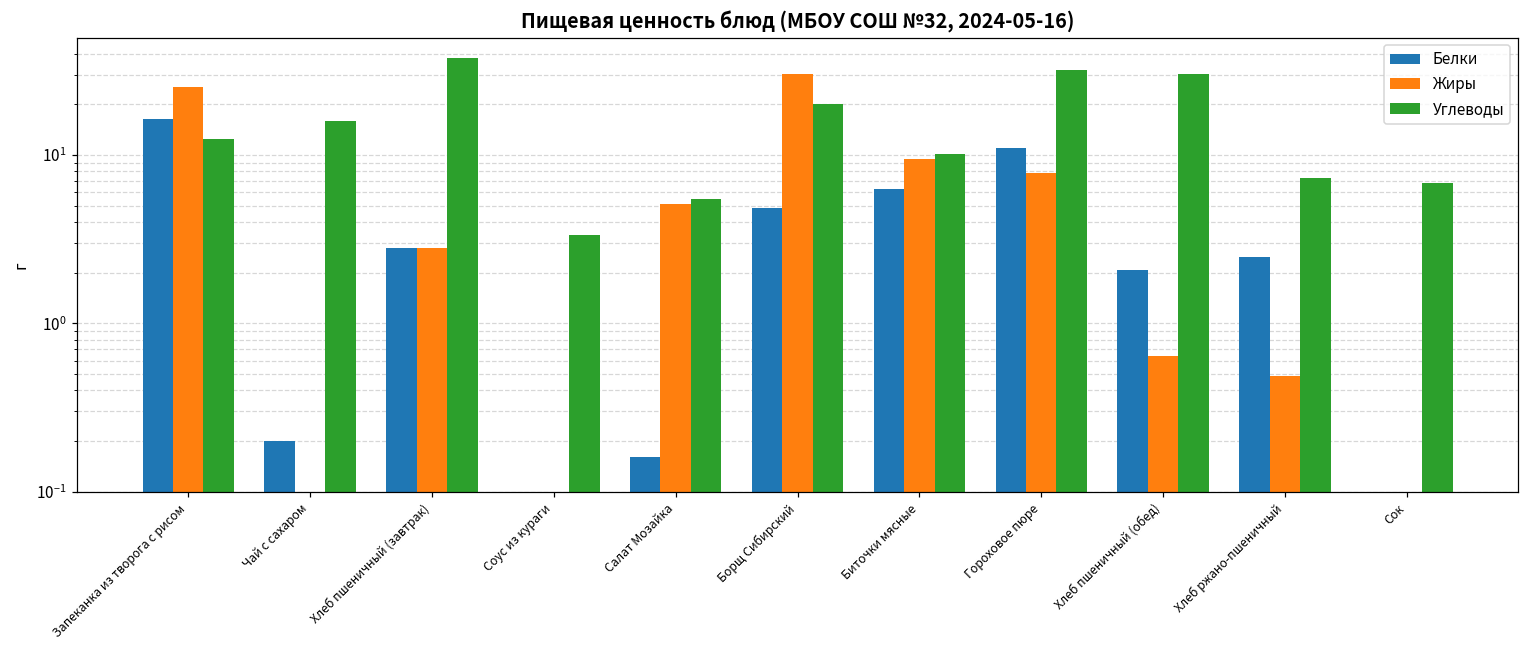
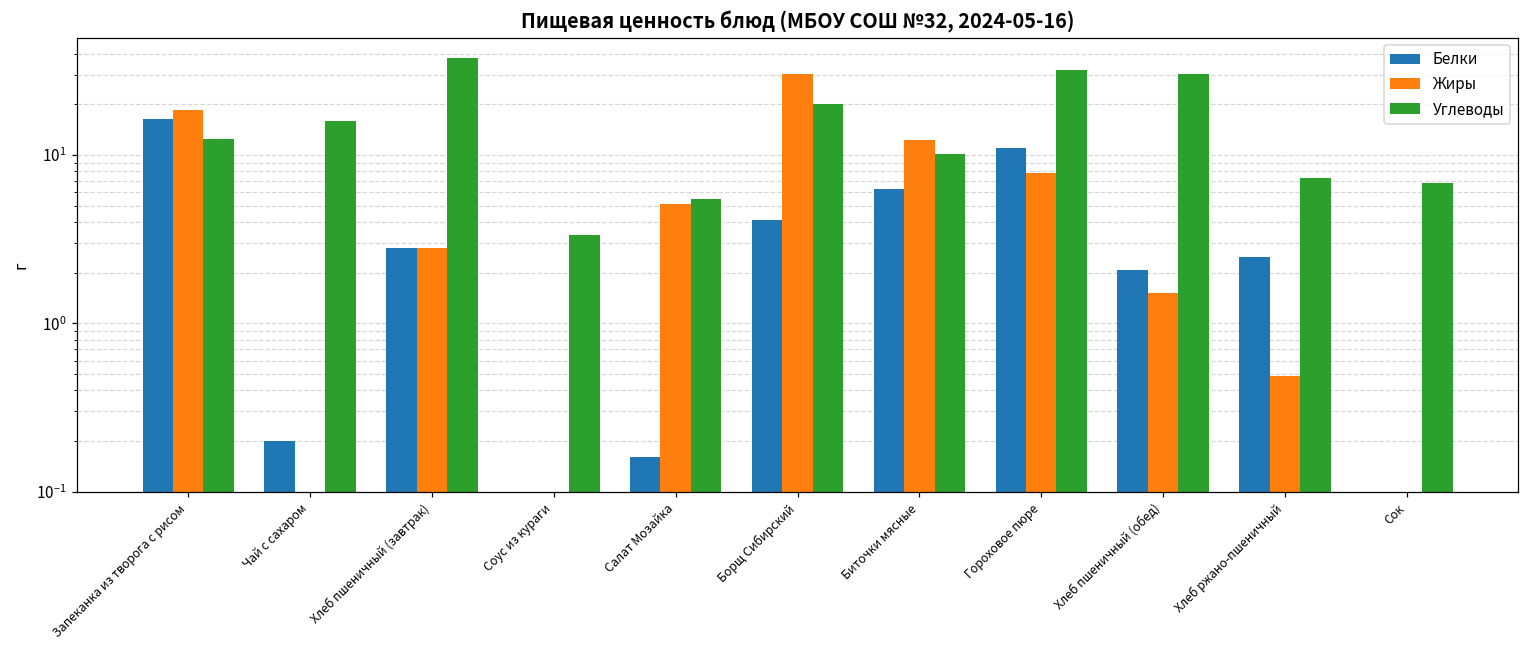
Жиры, Запеканка из творога с рисом: 25 -> 18
Белки, Борщ Сибирский: 4.9 -> 4.1
Жиры, Биточки мясные: 9 -> 12
Жиры, Хлеб пшеничный (обед): 0.64 -> 1.5
